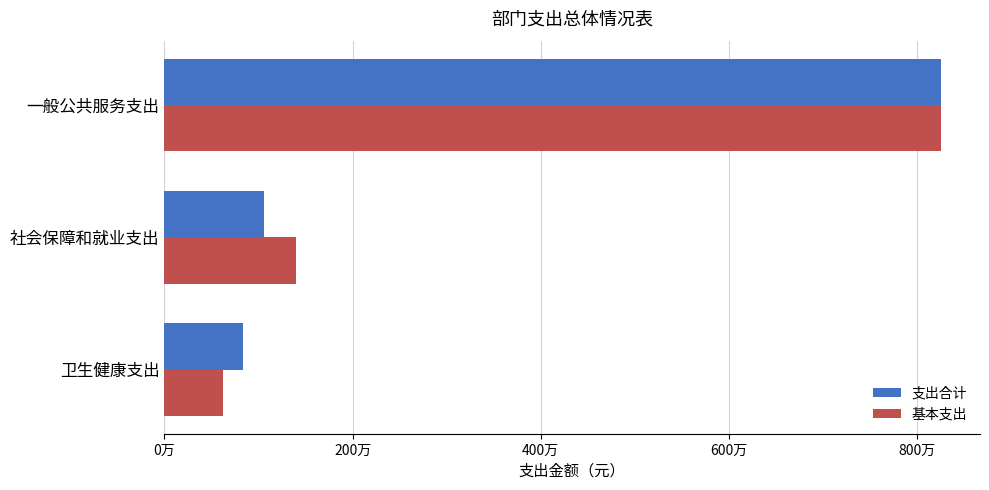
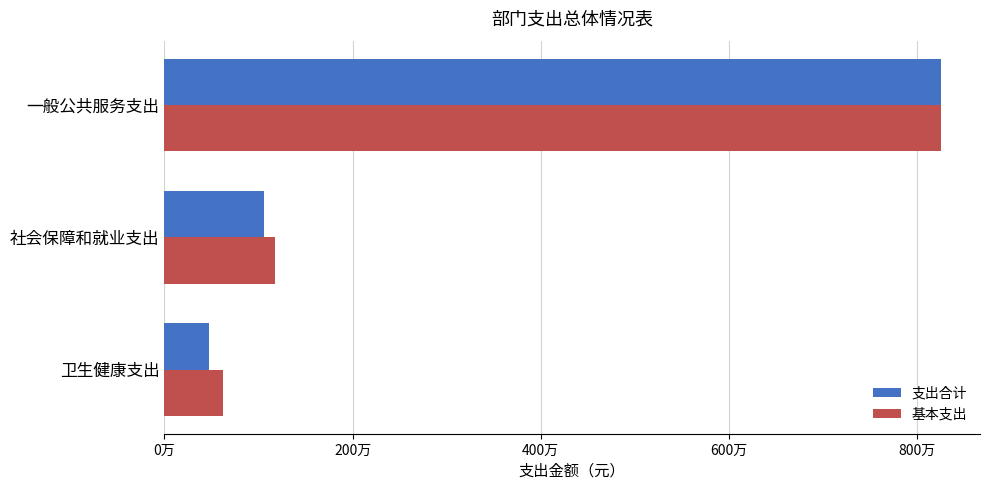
基本支出, 社会保障和就业支出: 140万 -> 120万
支出合计, 卫生健康支出: 80万 -> 50万
